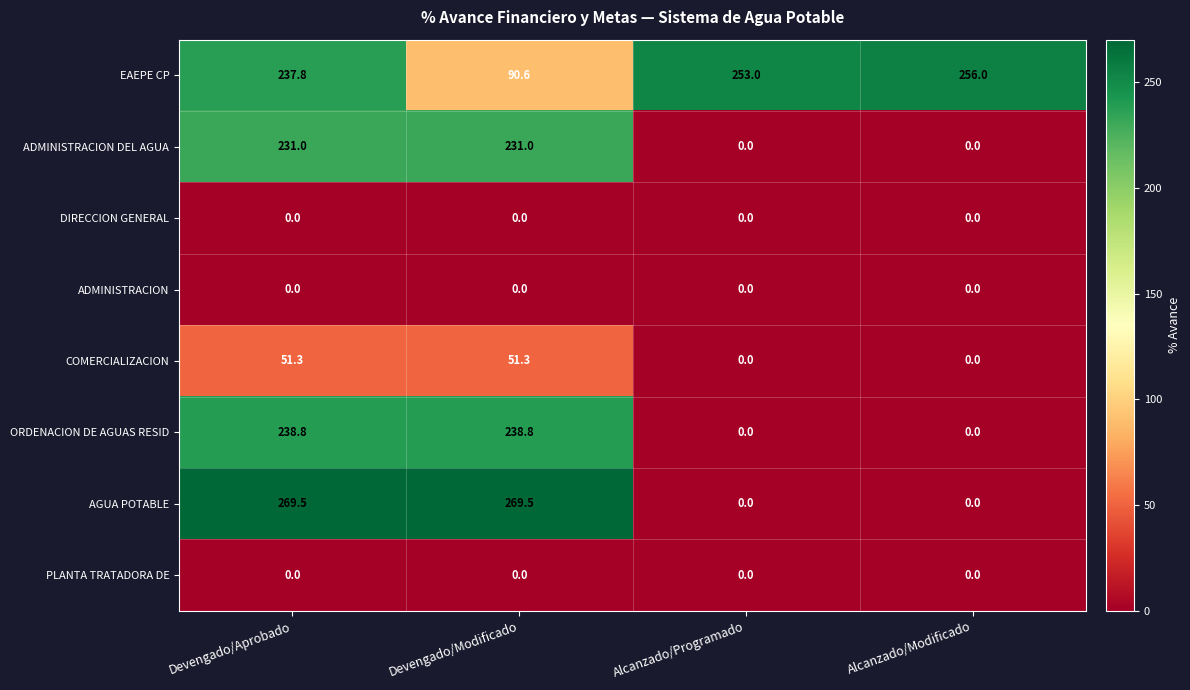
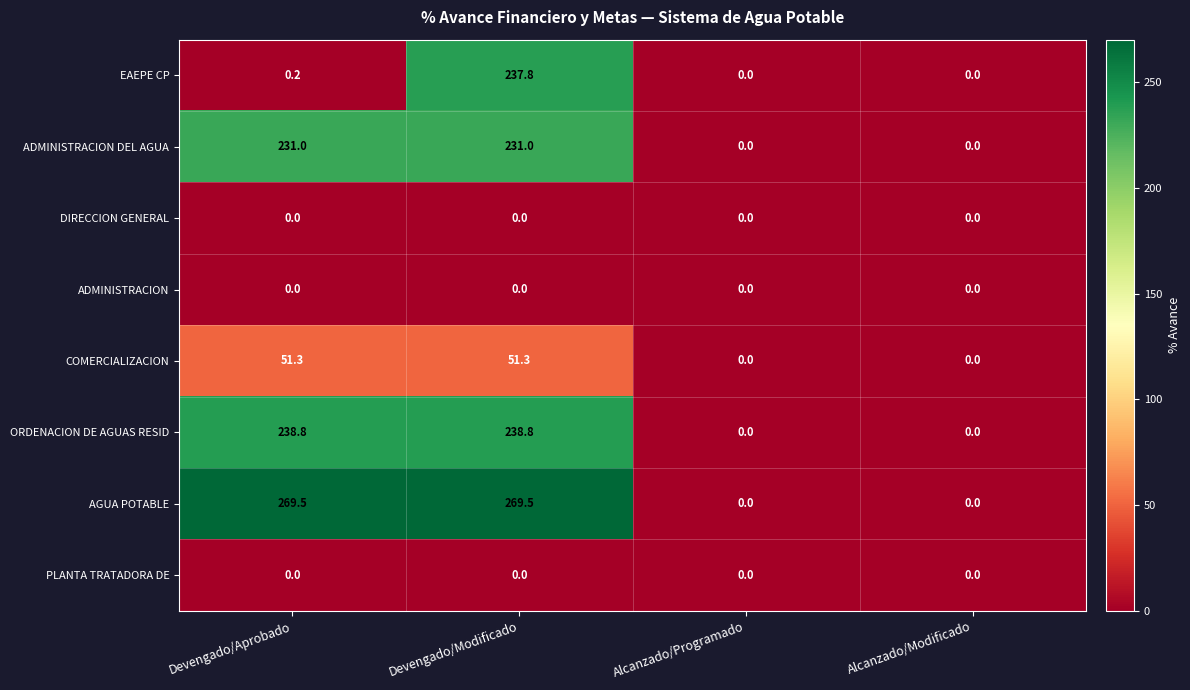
EAEPE CP, Devengado/Aprobado: 237.8 -> 0.2
EAEPE CP, Devengado/Modificado: 90.6 -> 237.8
EAEPE CP, Alcanzado/Programado: 253.0 -> 0.0
EAEPE CP, Alcanzado/Modificado: 256.0 -> 0.0
